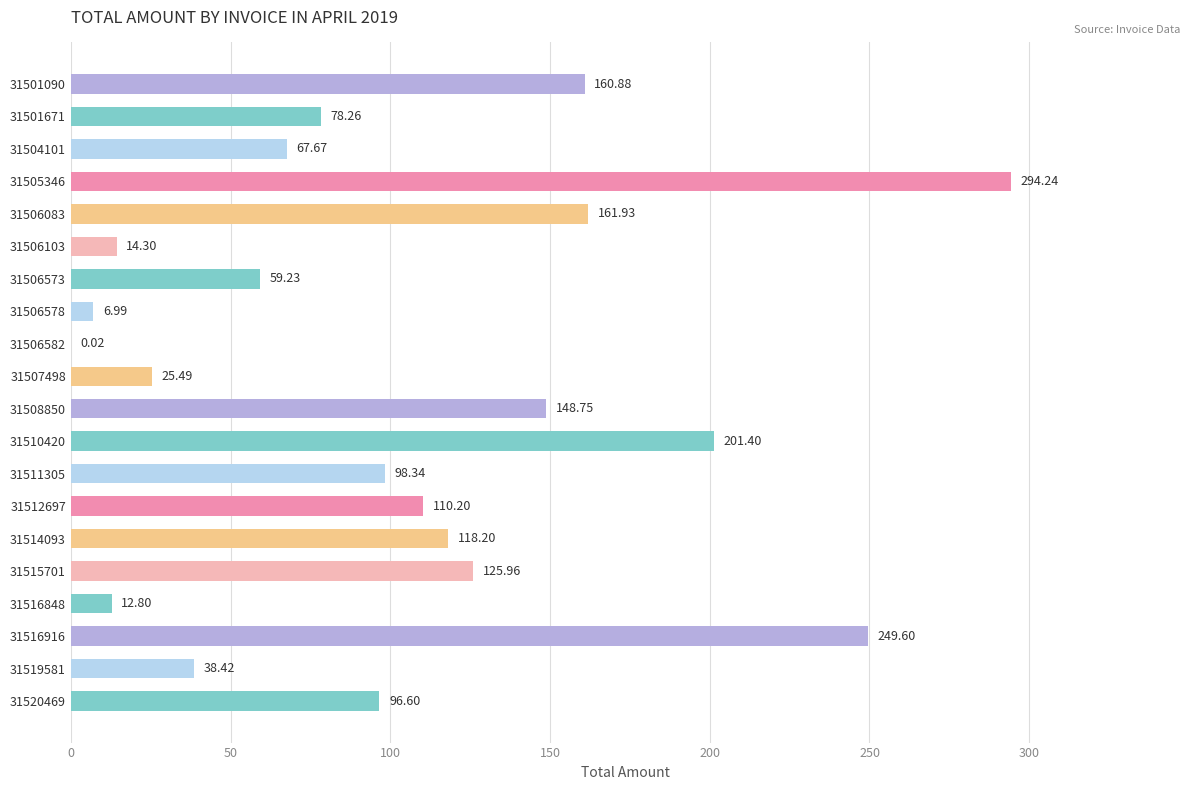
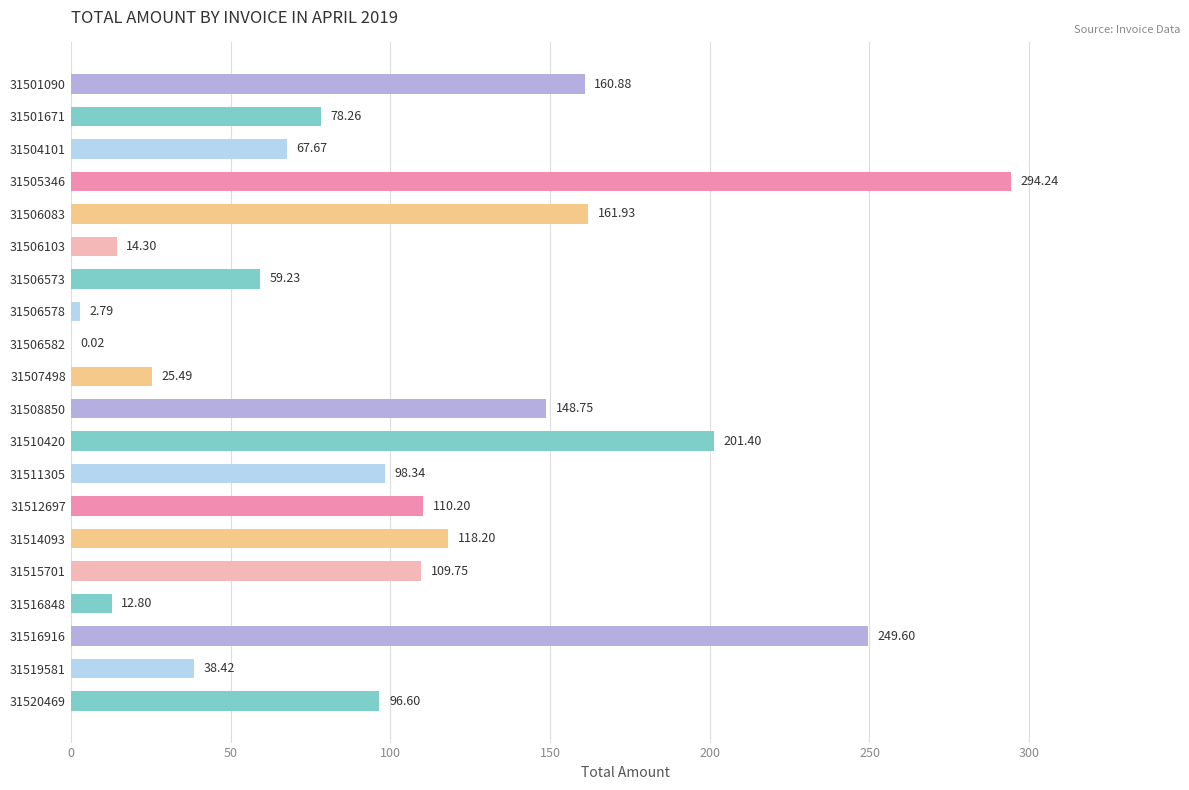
31506578: 6.99 -> 2.79
31515701: 125.96 -> 109.75
